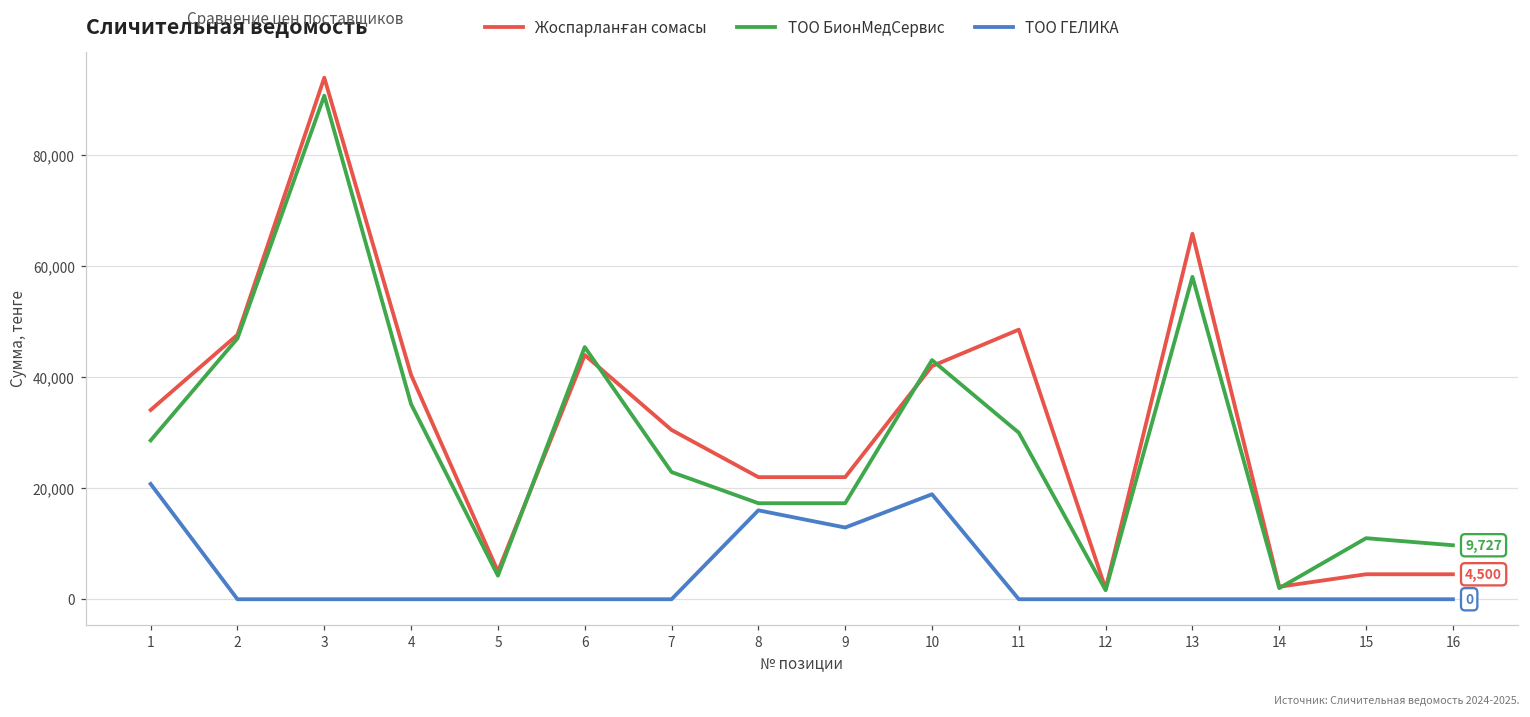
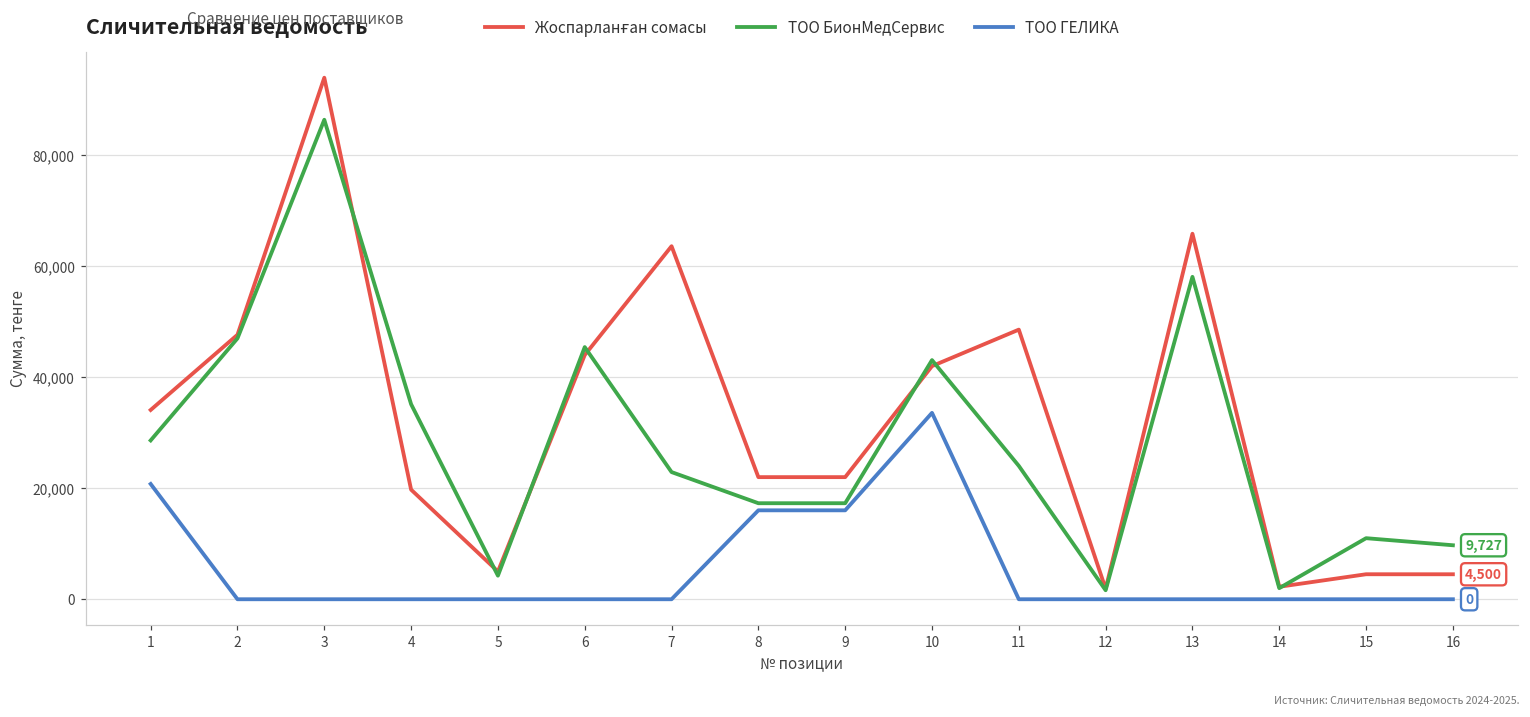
ТОО БионМедСервис, 3: 91,000 -> 86,000
Жоспарланған сомасы, 4: 40,000 -> 20,000
Жоспарланған сомасы, 7: 31,000 -> 64,000
ТОО ГЕЛИКА, 9: 13,000 -> 16,000
ТОО ГЕЛИКА, 10: 19,000 -> 34,000
ТОО БионМедСервис, 11: 30,000 -> 24,000
